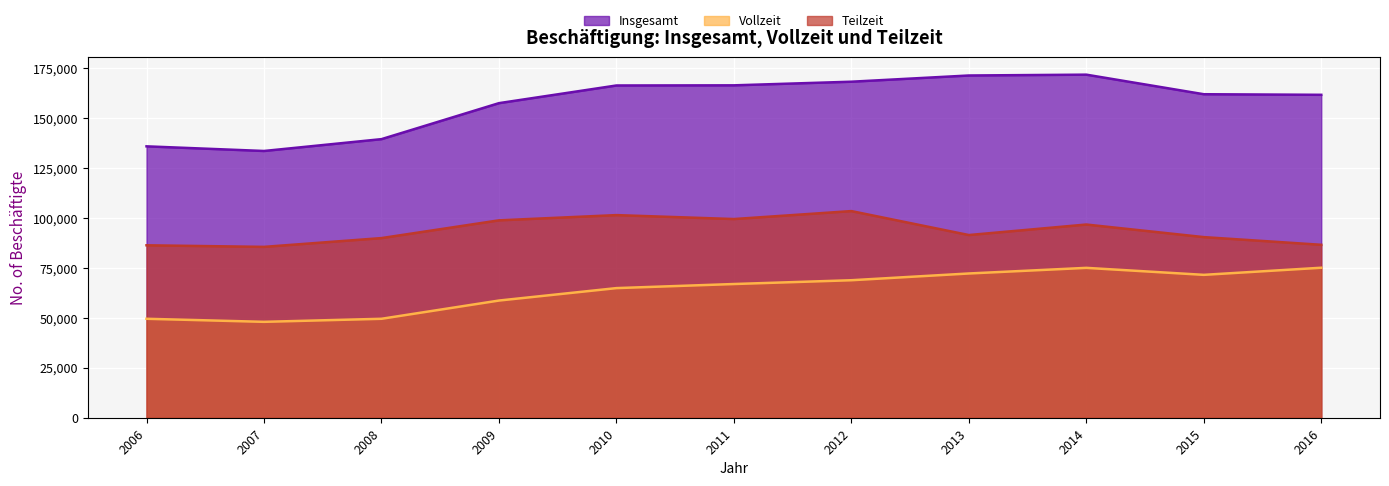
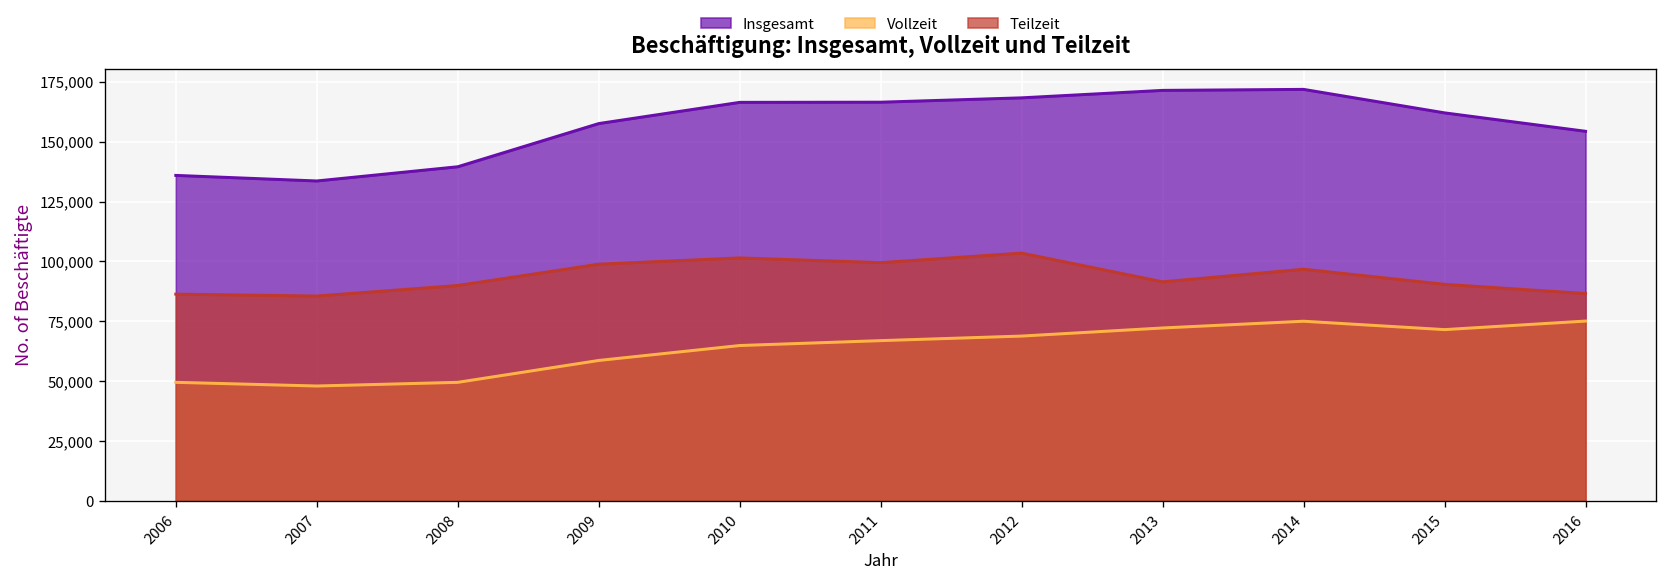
Insgesamt, 2016: 162,000 -> 154,000
